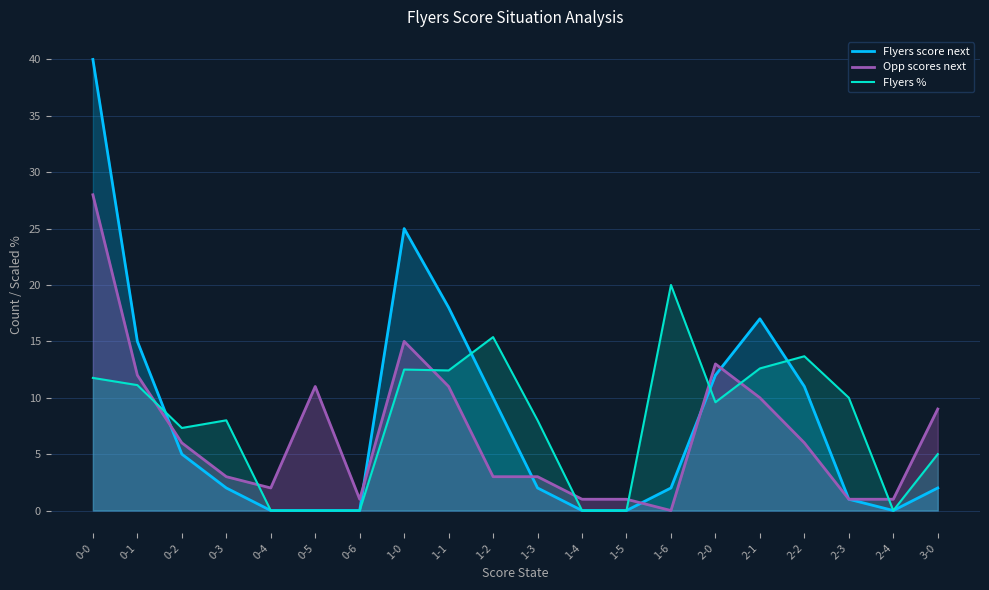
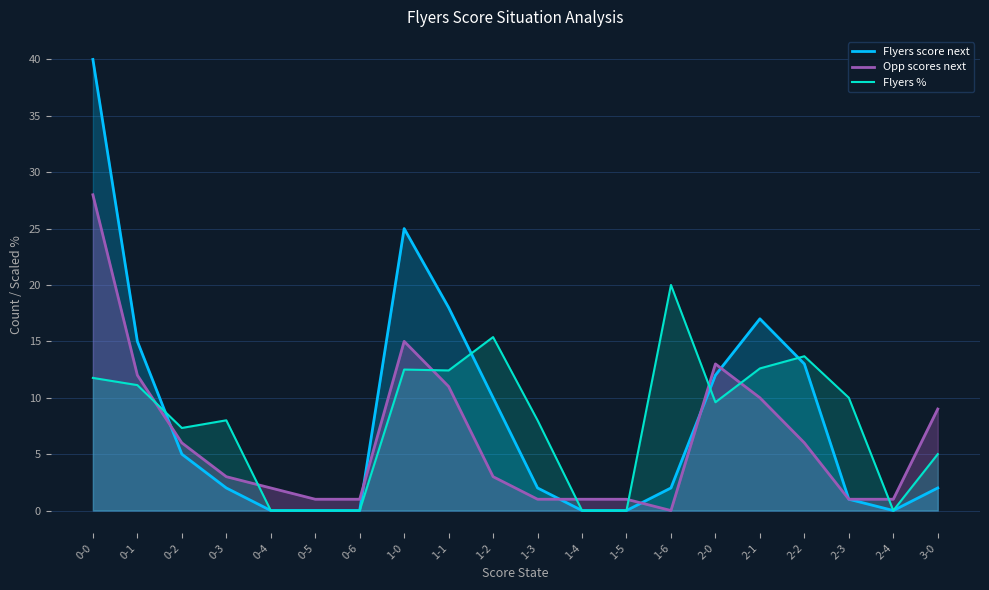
Opp scores next, 0-5: 11 -> 1
Opp scores next, 1-3: 3 -> 1
Flyers score next, 2-2: 11 -> 13
